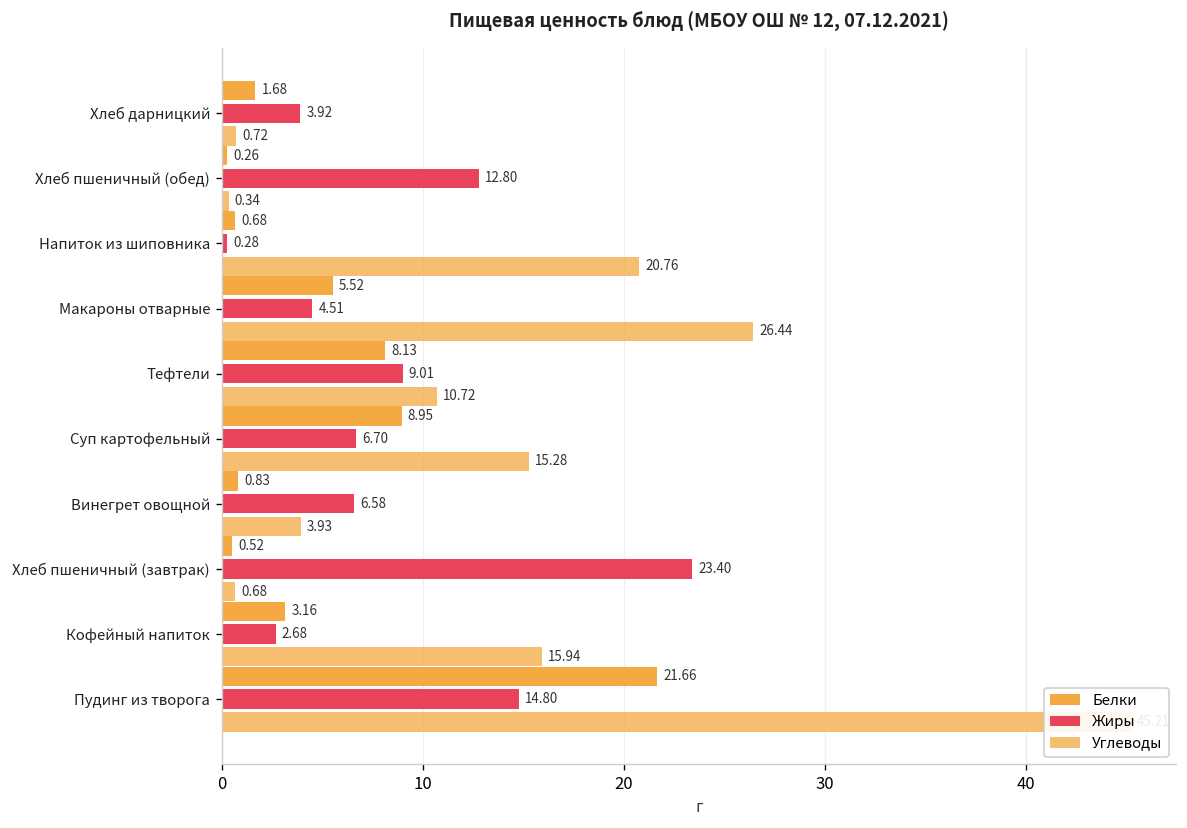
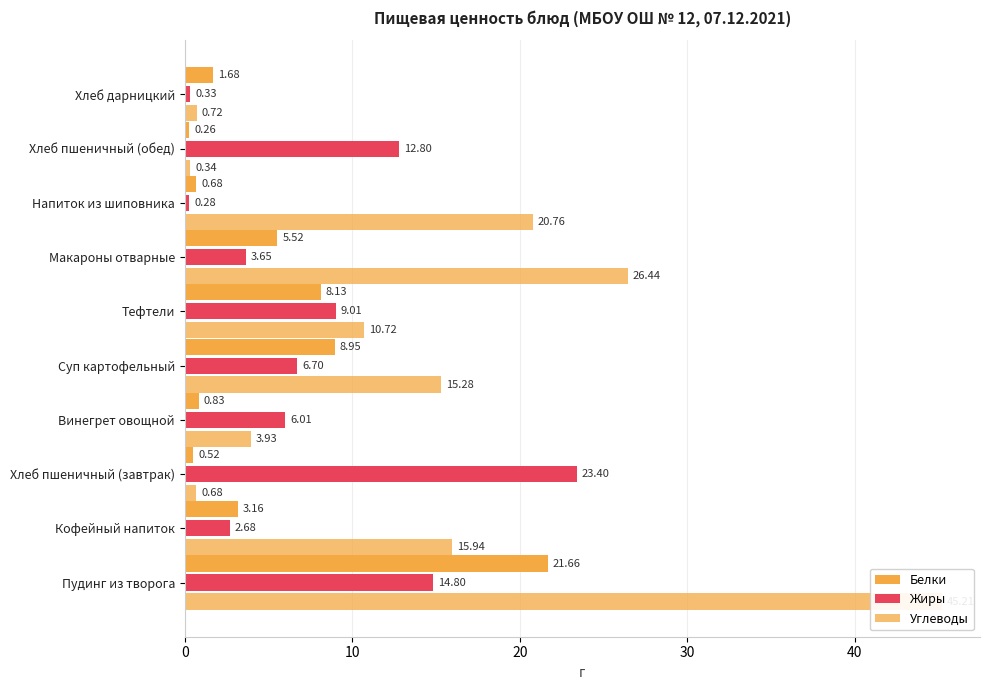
Жиры, Хлеб дарницкий: 3.92 -> 0.33
Жиры, Макароны отварные: 4.51 -> 3.65
Жиры, Винегрет овощной: 6.58 -> 6.01
